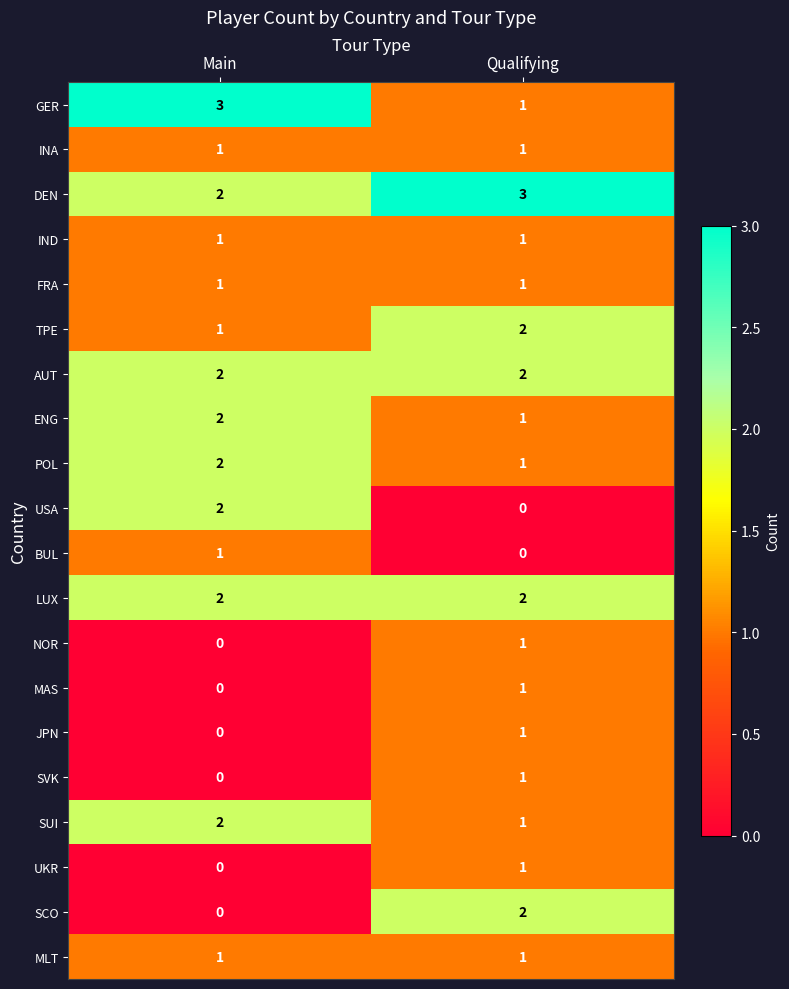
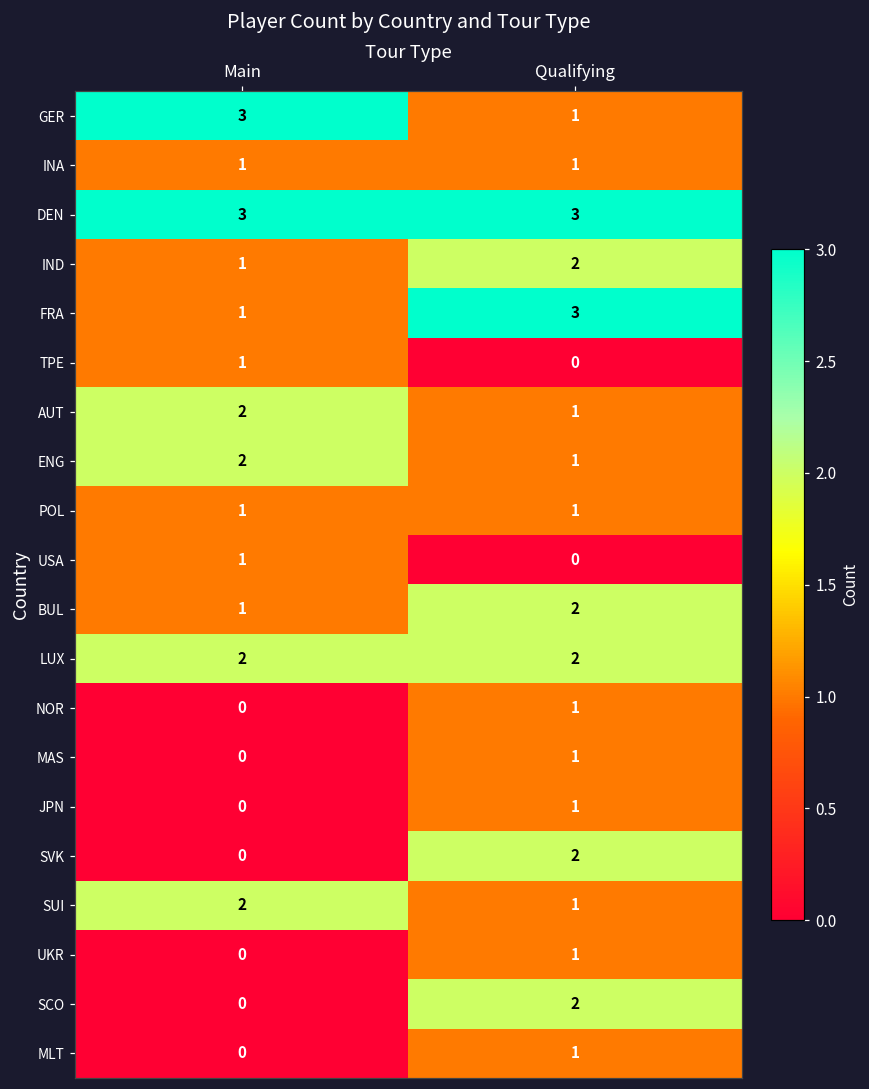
DEN, Main: 2 -> 3
IND, Qualifying: 1 -> 2
FRA, Qualifying: 1 -> 3
TPE, Qualifying: 2 -> 0
AUT, Qualifying: 2 -> 1
POL, Main: 2 -> 1
USA, Main: 2 -> 1
BUL, Qualifying: 0 -> 2
SVK, Qualifying: 1 -> 2
MLT, Main: 1 -> 0
